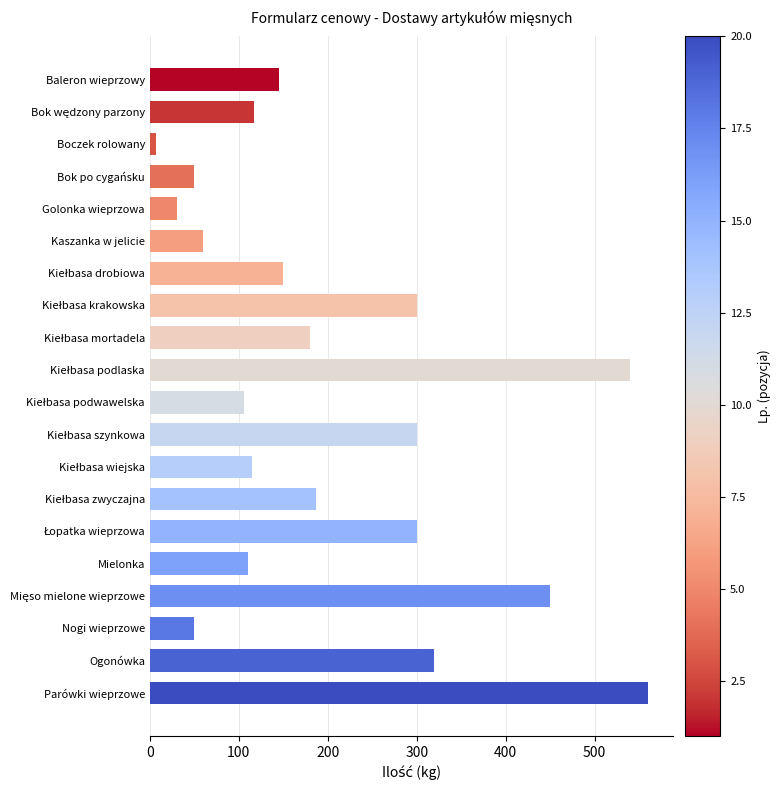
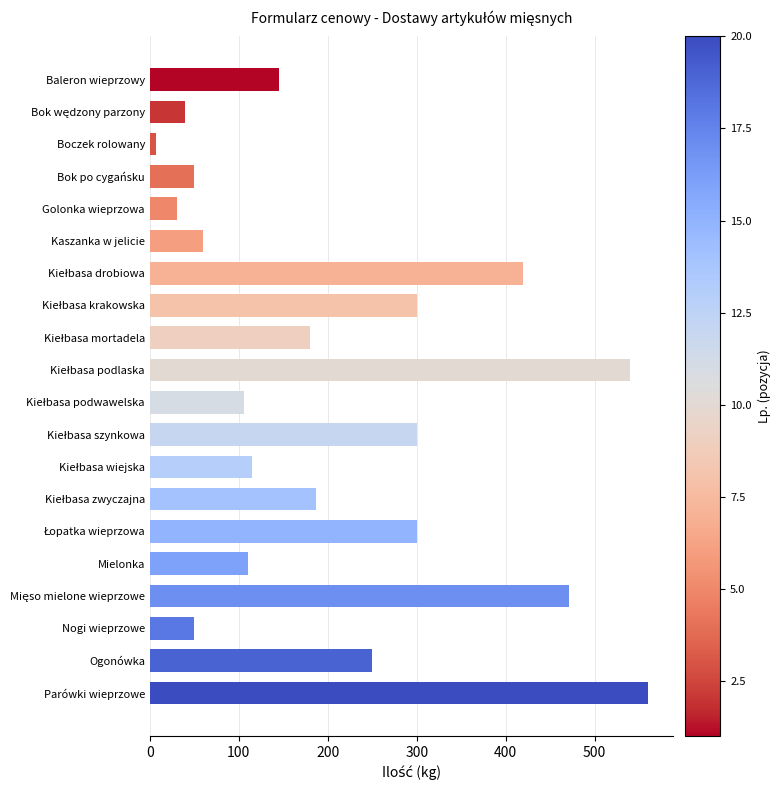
Bok wędzony parzony: 120 -> 40
Kiełbasa drobiowa: 150 -> 420
Mięso mielone wieprzowe: 450 -> 470
Ogonówka: 320 -> 250
